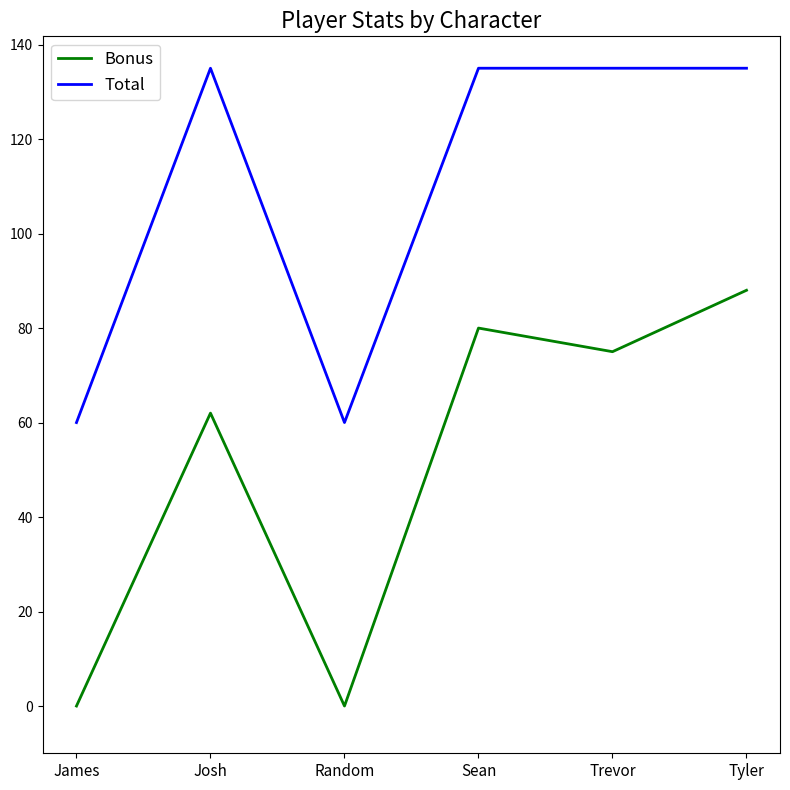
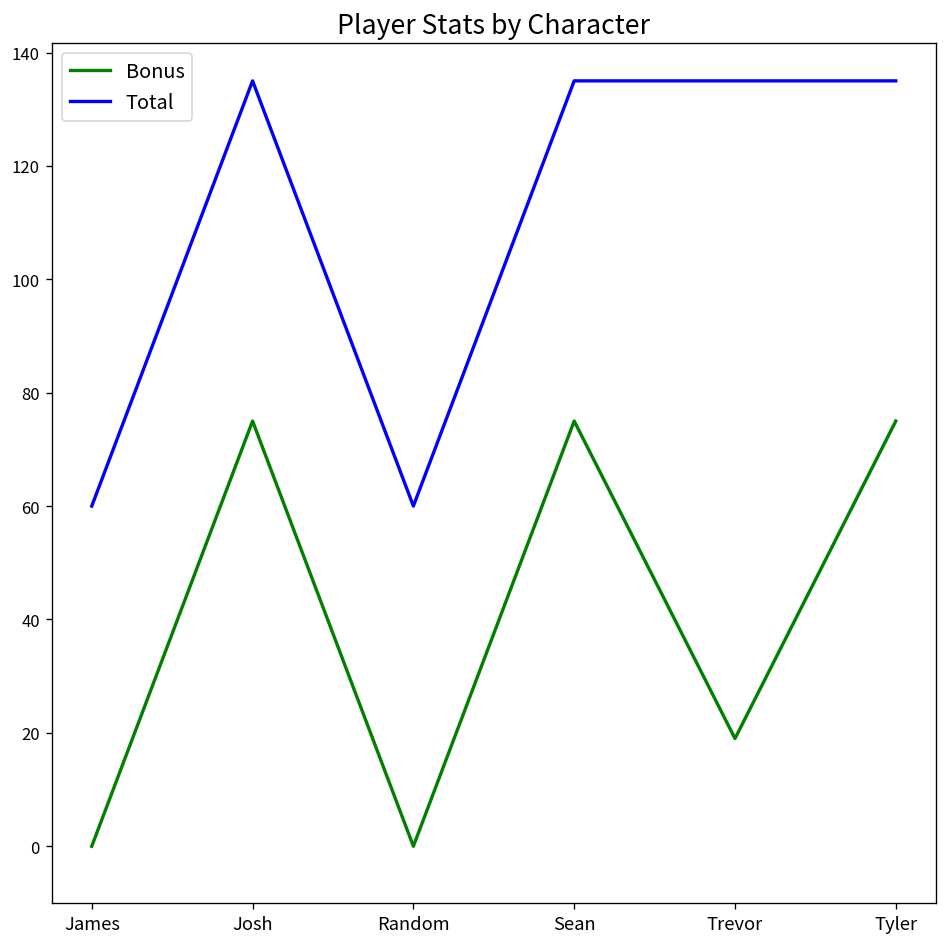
Bonus, Josh: 62 -> 75
Bonus, Sean: 80 -> 75
Bonus, Trevor: 75 -> 19
Bonus, Tyler: 88 -> 75
